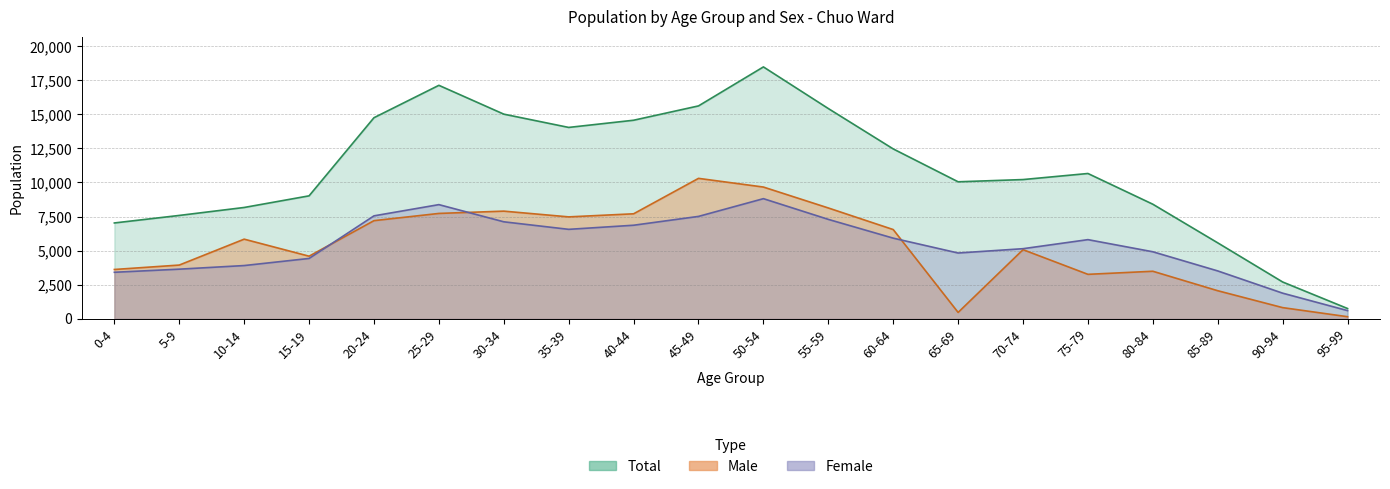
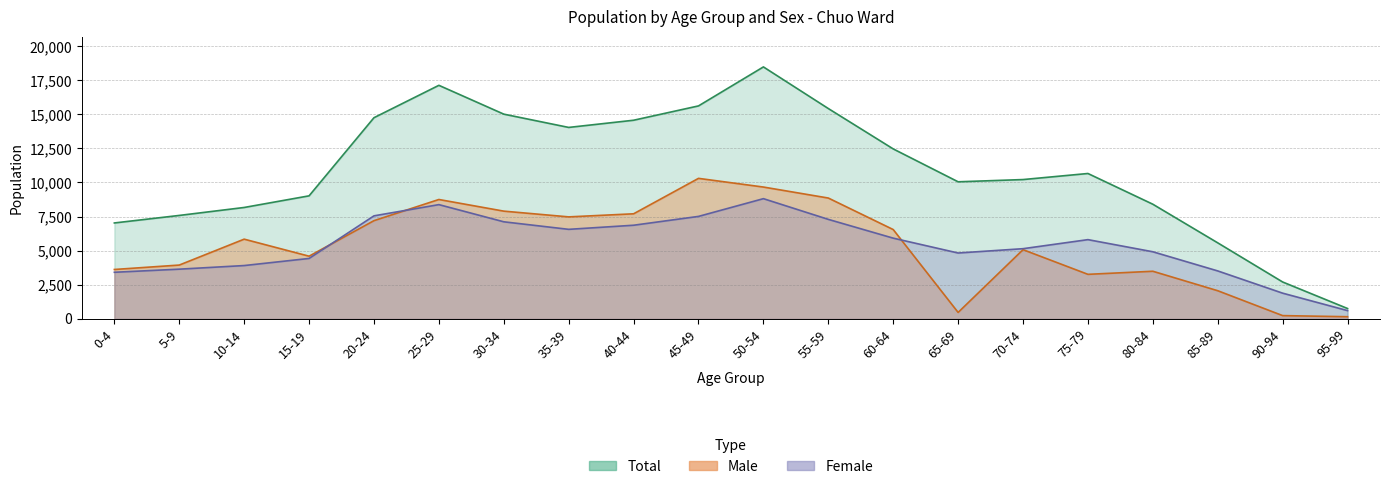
Male, 25-29: 7,700 -> 8,800
Male, 55-59: 8,100 -> 8,900
Male, 90-94: 800 -> 200
